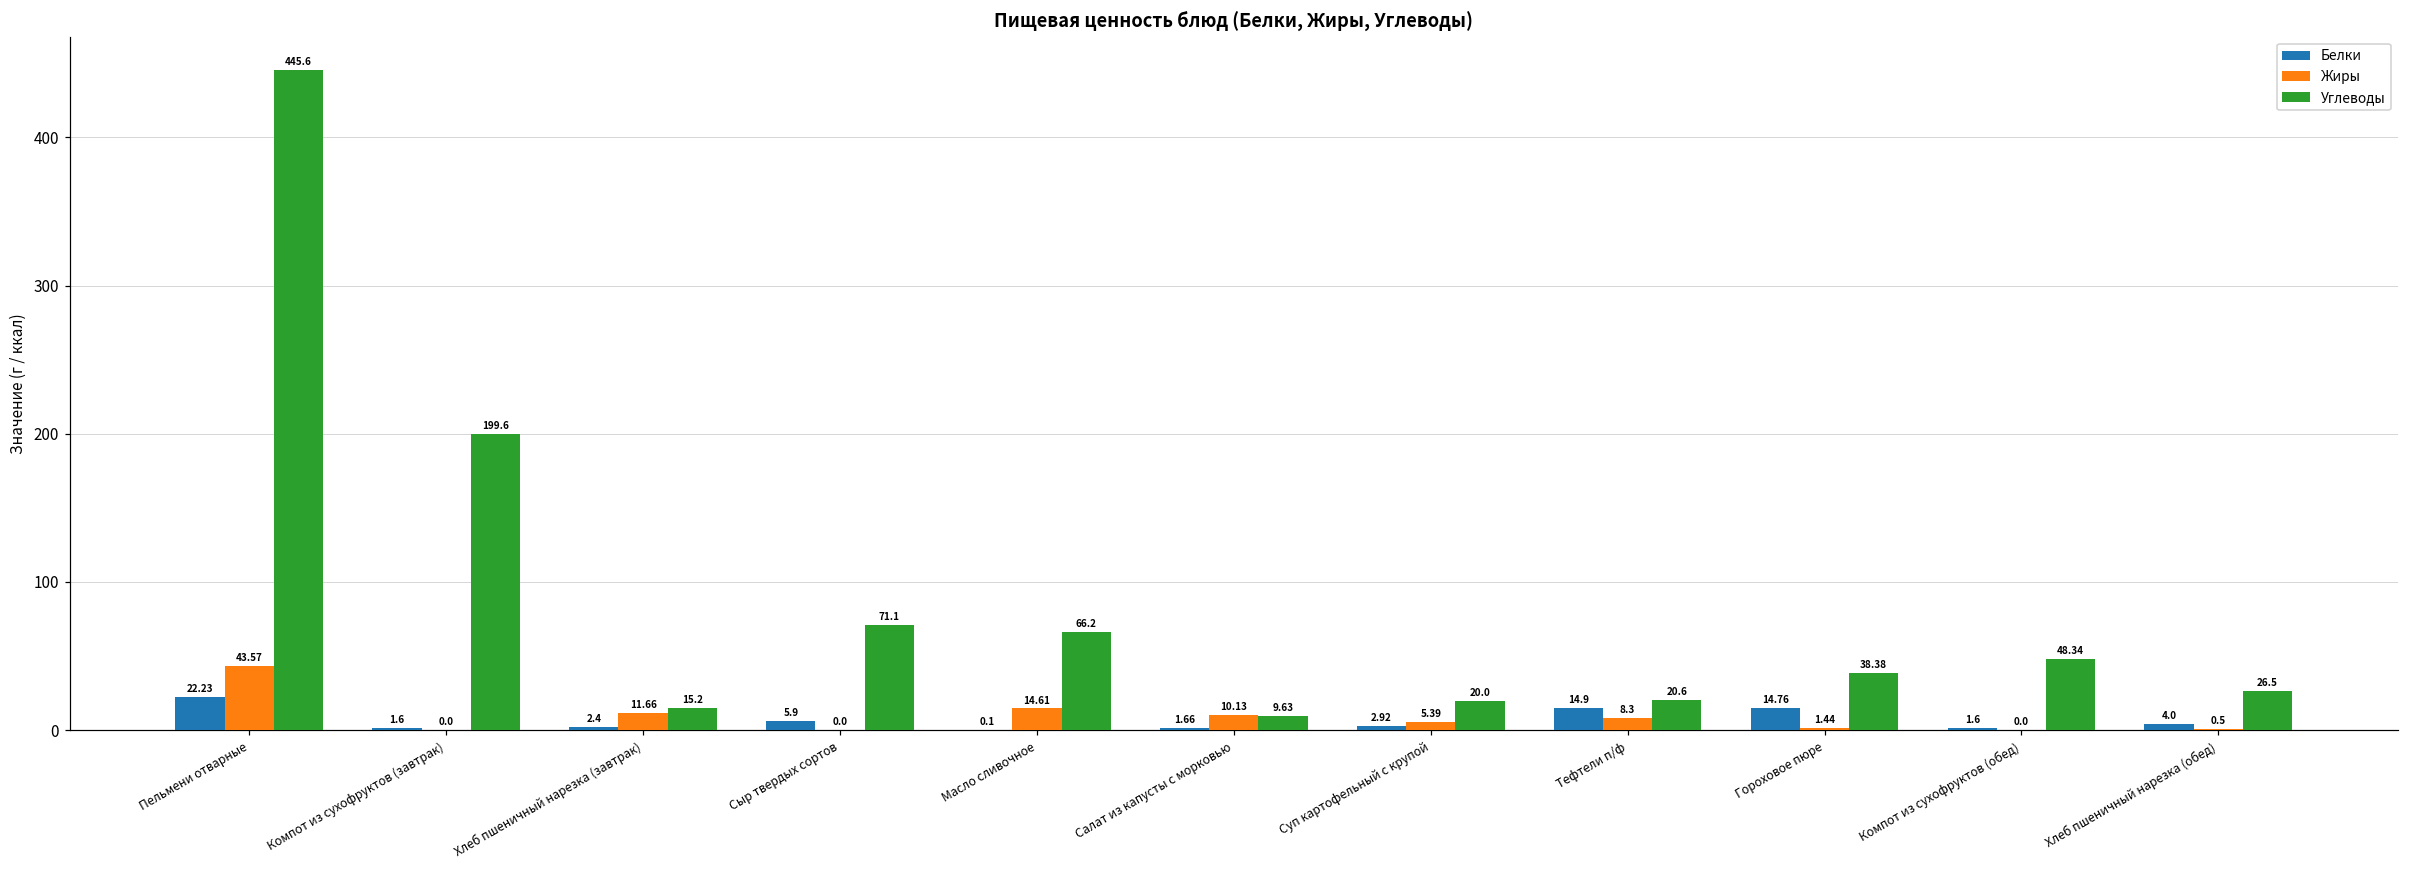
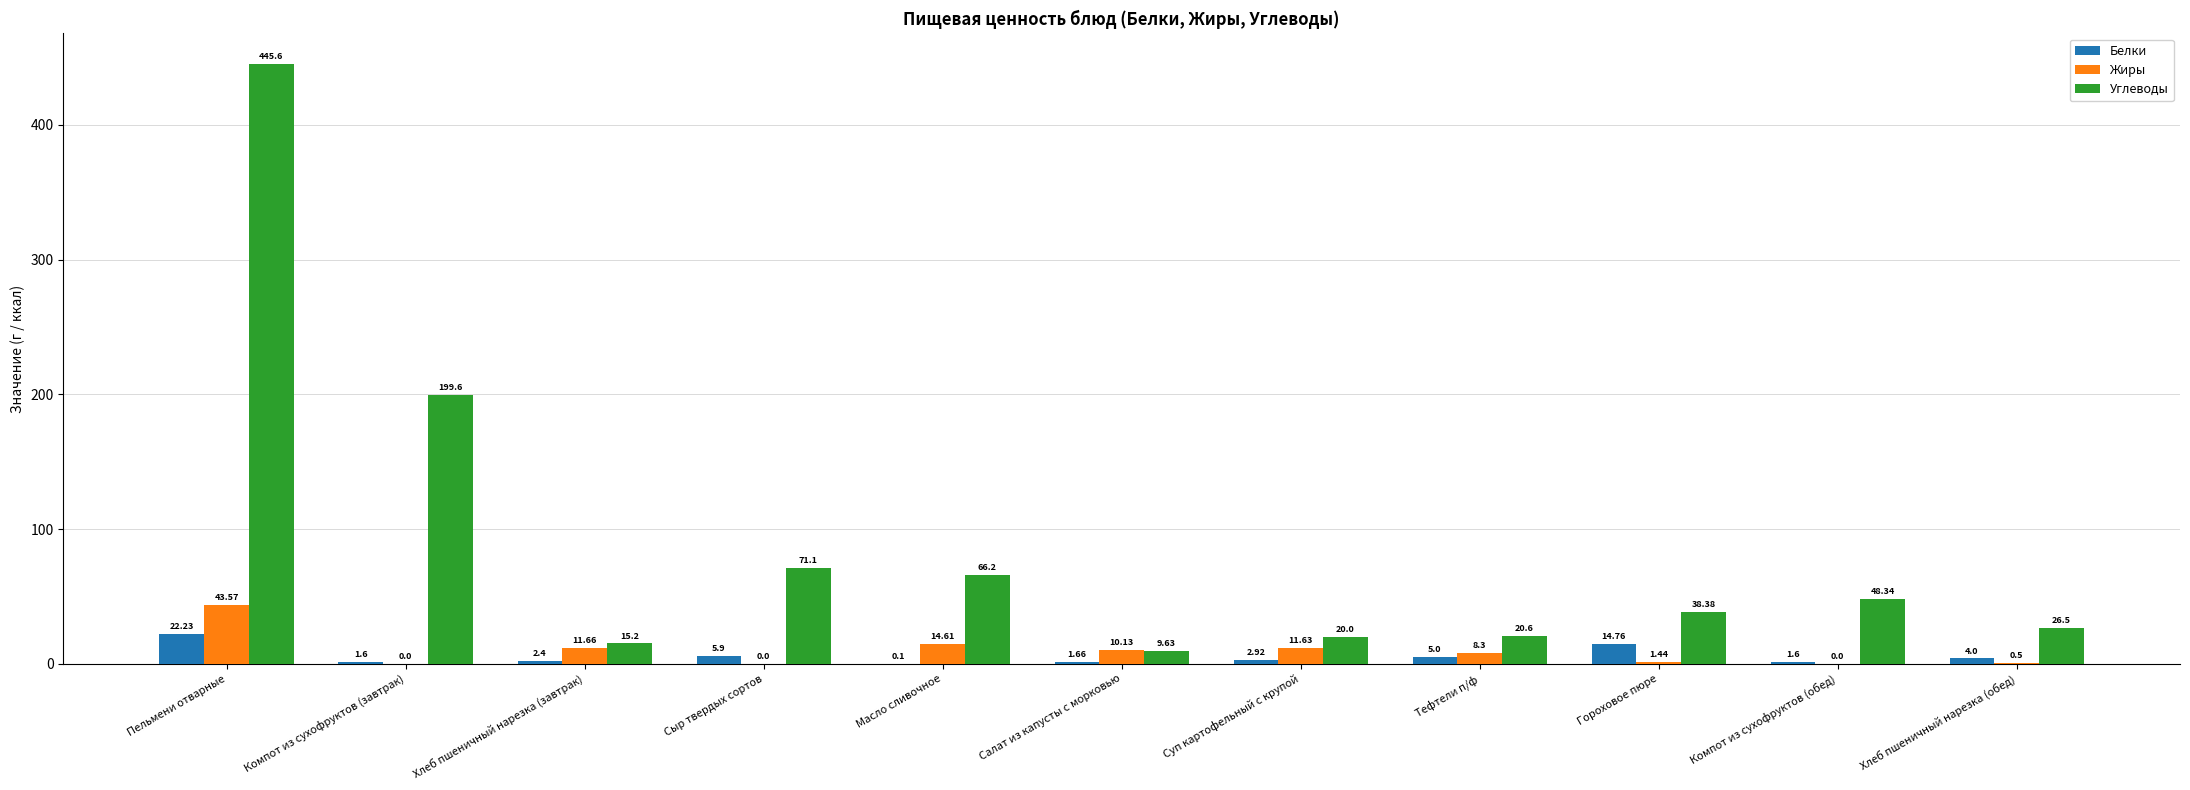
Жиры, Суп картофельный с крупой: 5.39 -> 11.63
Белки, Тефтели п/ф: 14.9 -> 5.0
